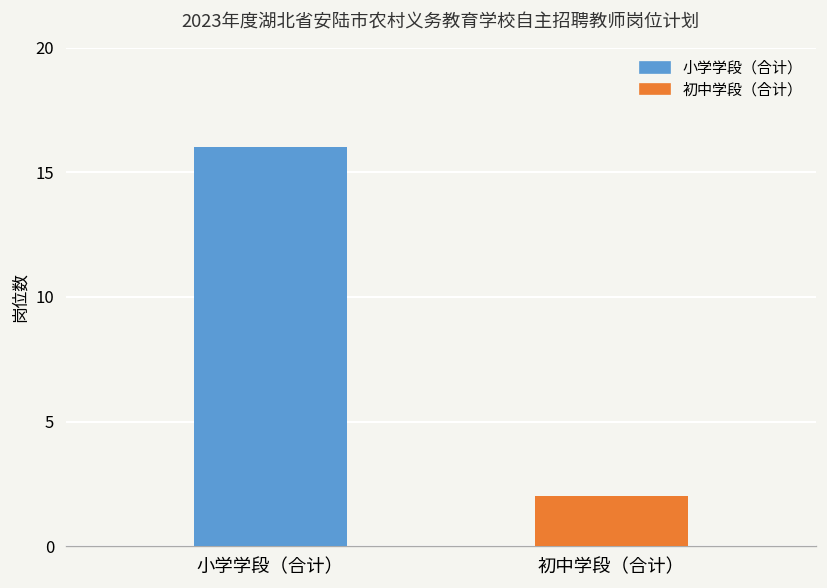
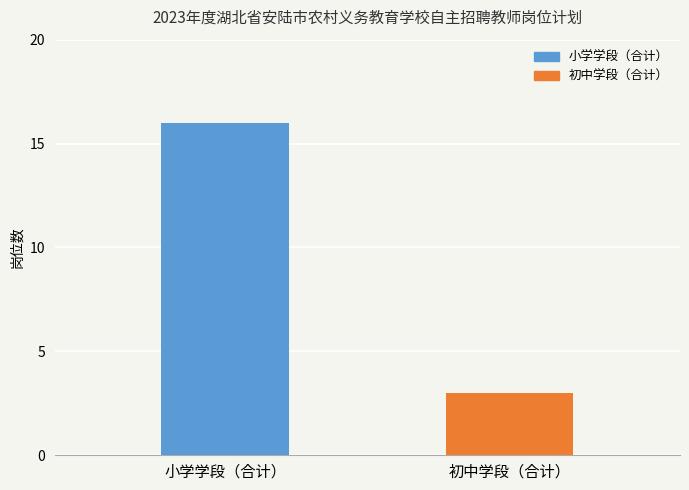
初中学段（合计）: 2 -> 3
